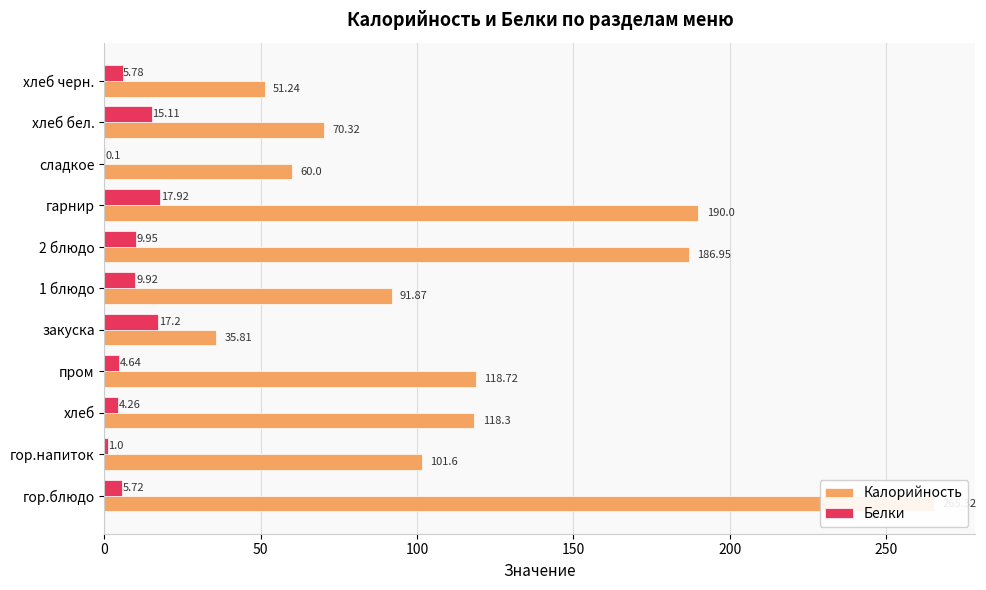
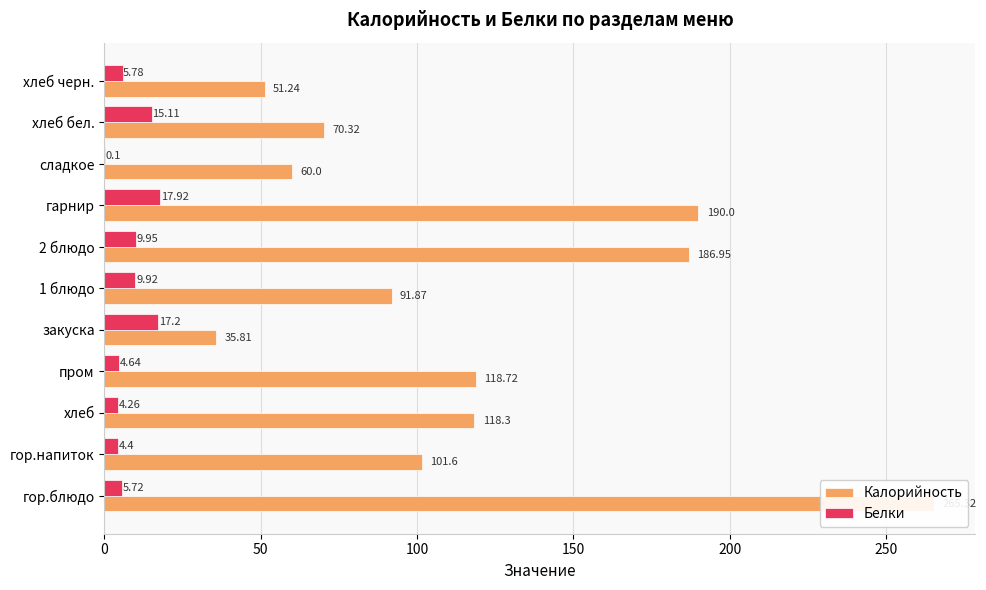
Белки, гор.напиток: 1.0 -> 4.4
